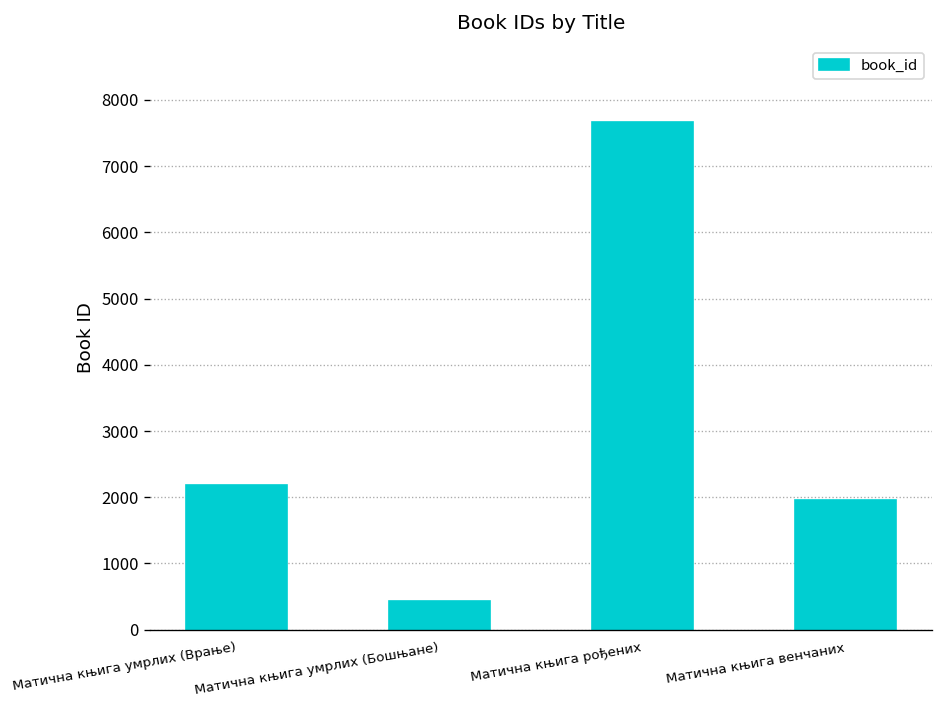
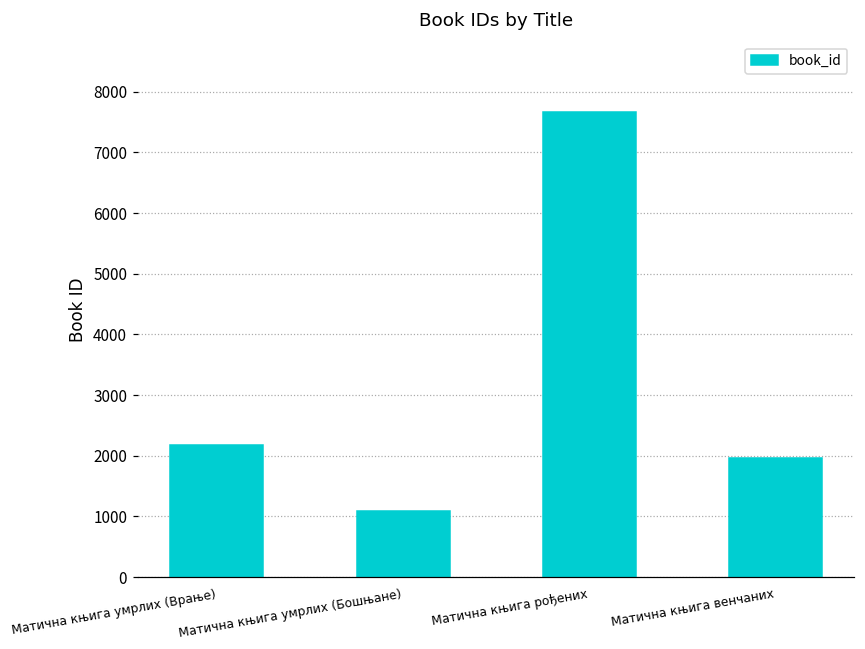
Матична књига умрлих (Бошњане): 400 -> 1100
